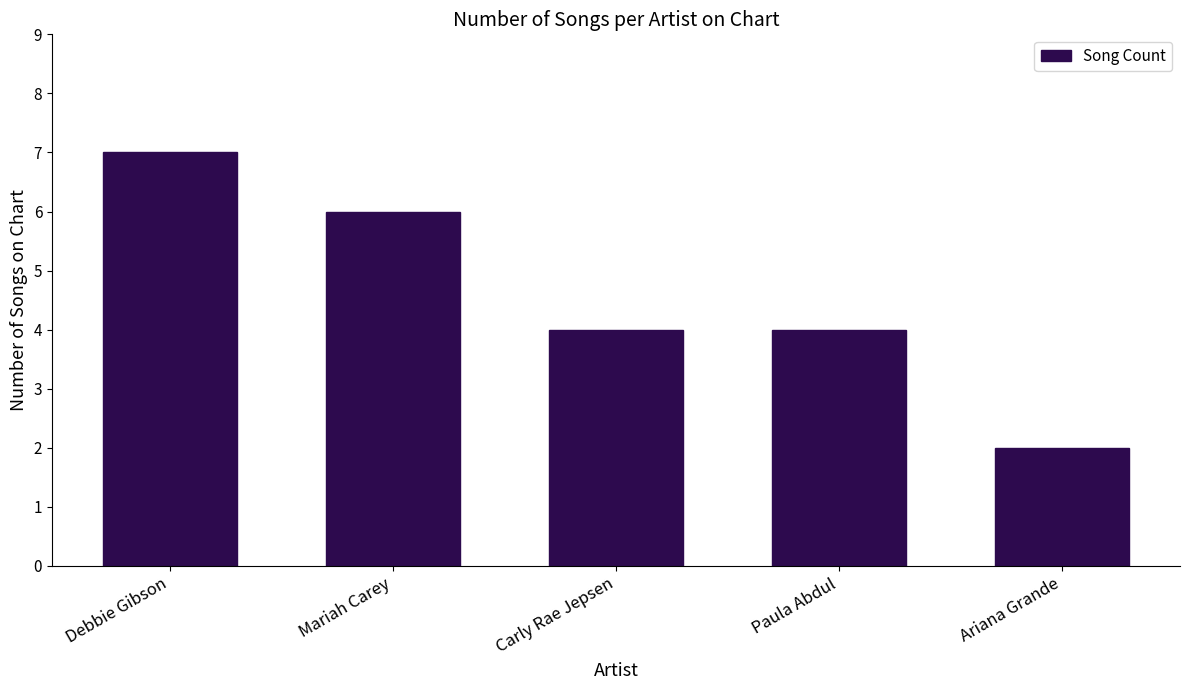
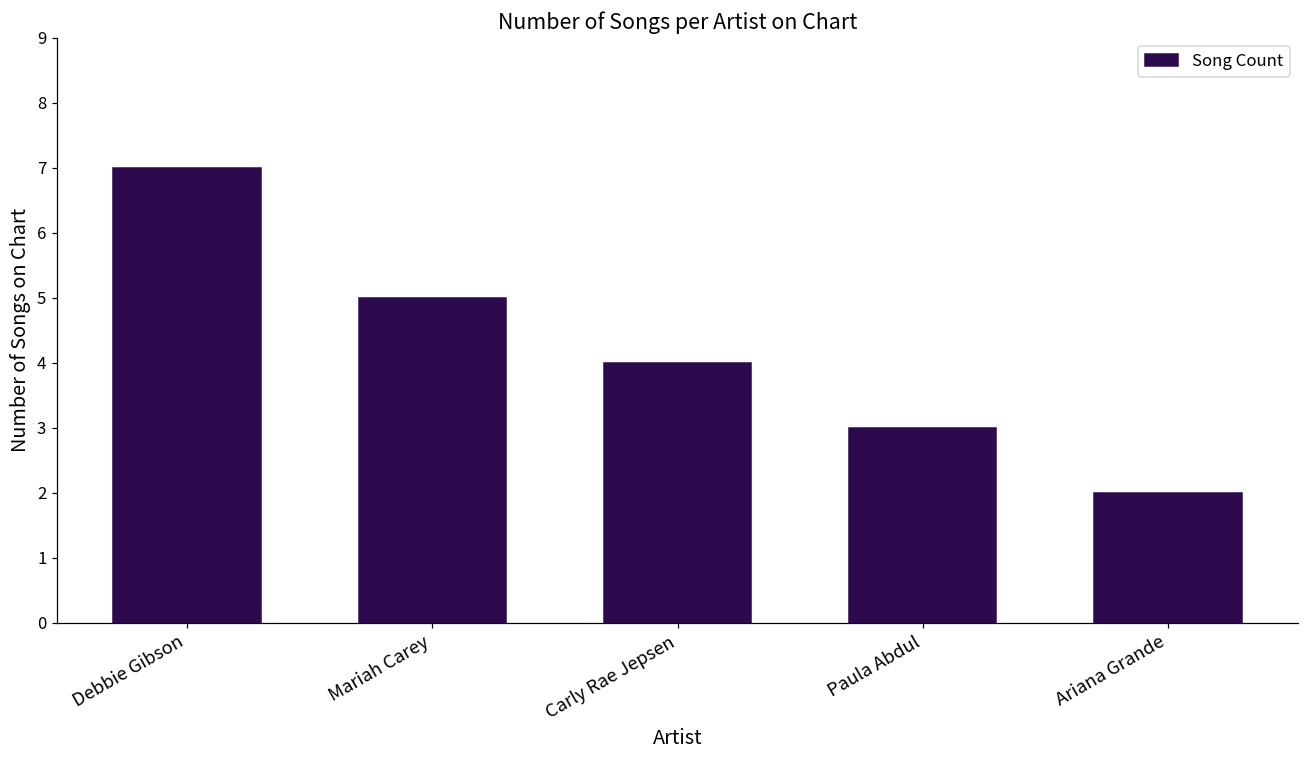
Mariah Carey: 6 -> 5
Paula Abdul: 4 -> 3
